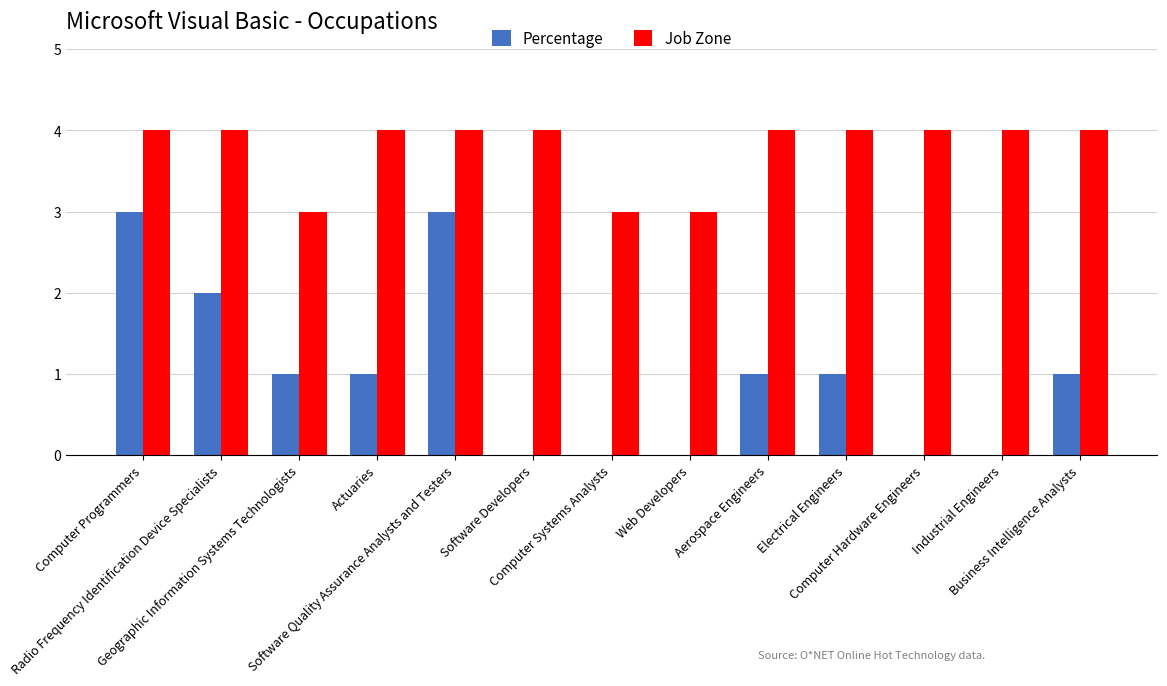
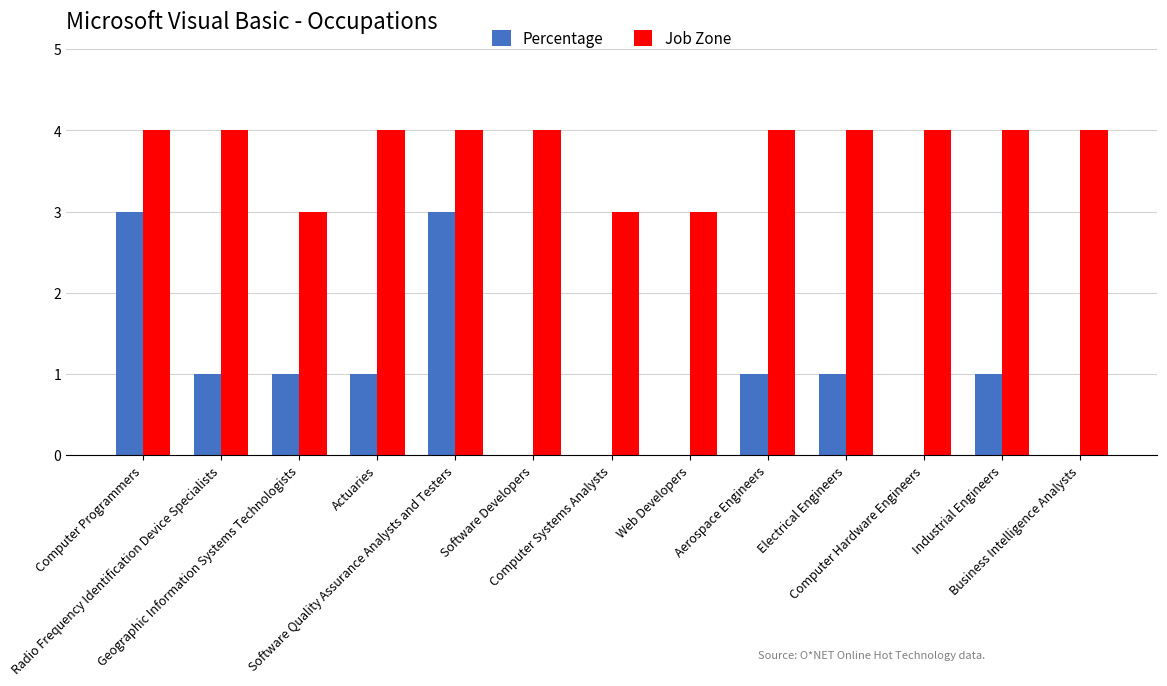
Percentage, Radio Frequency Identification Device Specialists: 2 -> 1
Percentage, Industrial Engineers: 0 -> 1
Percentage, Business Intelligence Analysts: 1 -> 0
